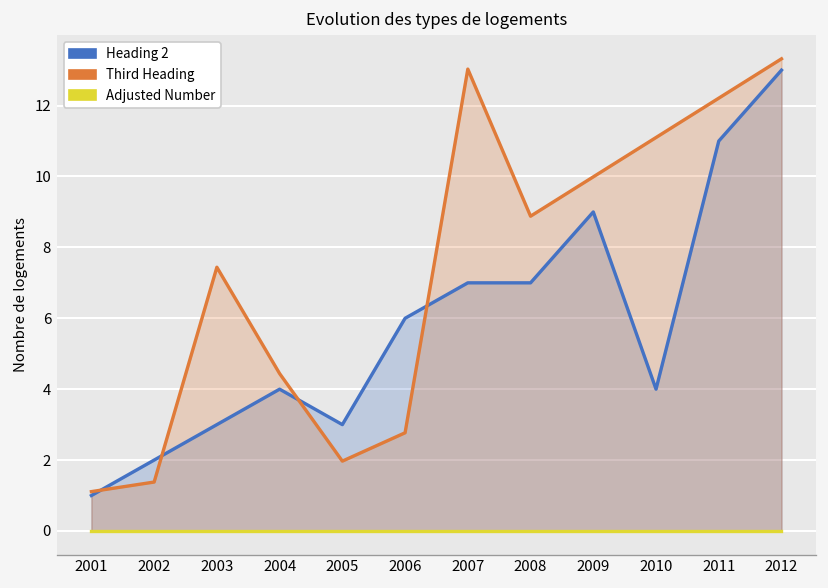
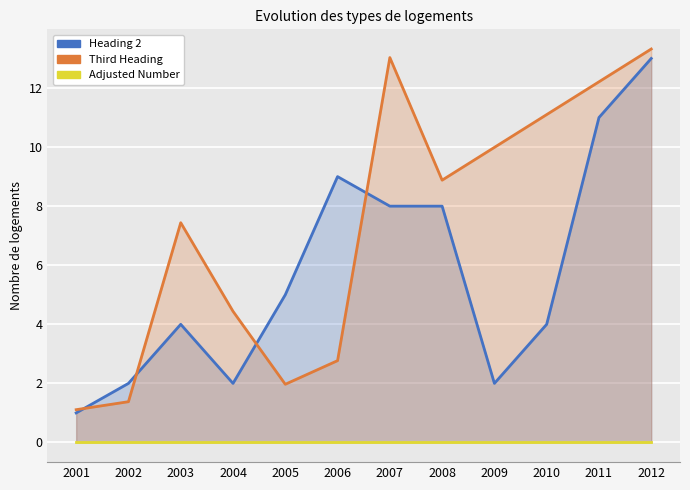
Heading 2, 2003: 3 -> 4
Heading 2, 2004: 4 -> 2
Heading 2, 2005: 3 -> 5
Heading 2, 2006: 6 -> 9
Heading 2, 2007: 7 -> 8
Heading 2, 2008: 7 -> 8
Heading 2, 2009: 9 -> 2
